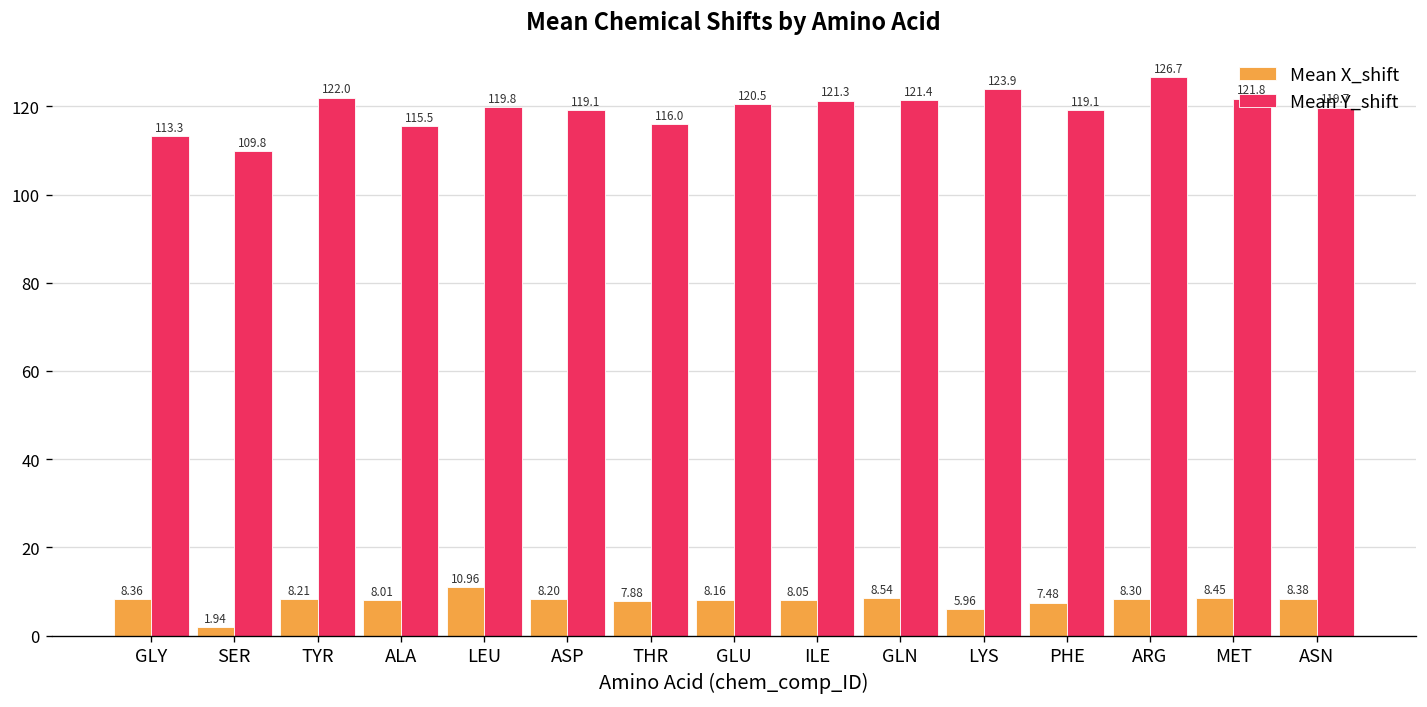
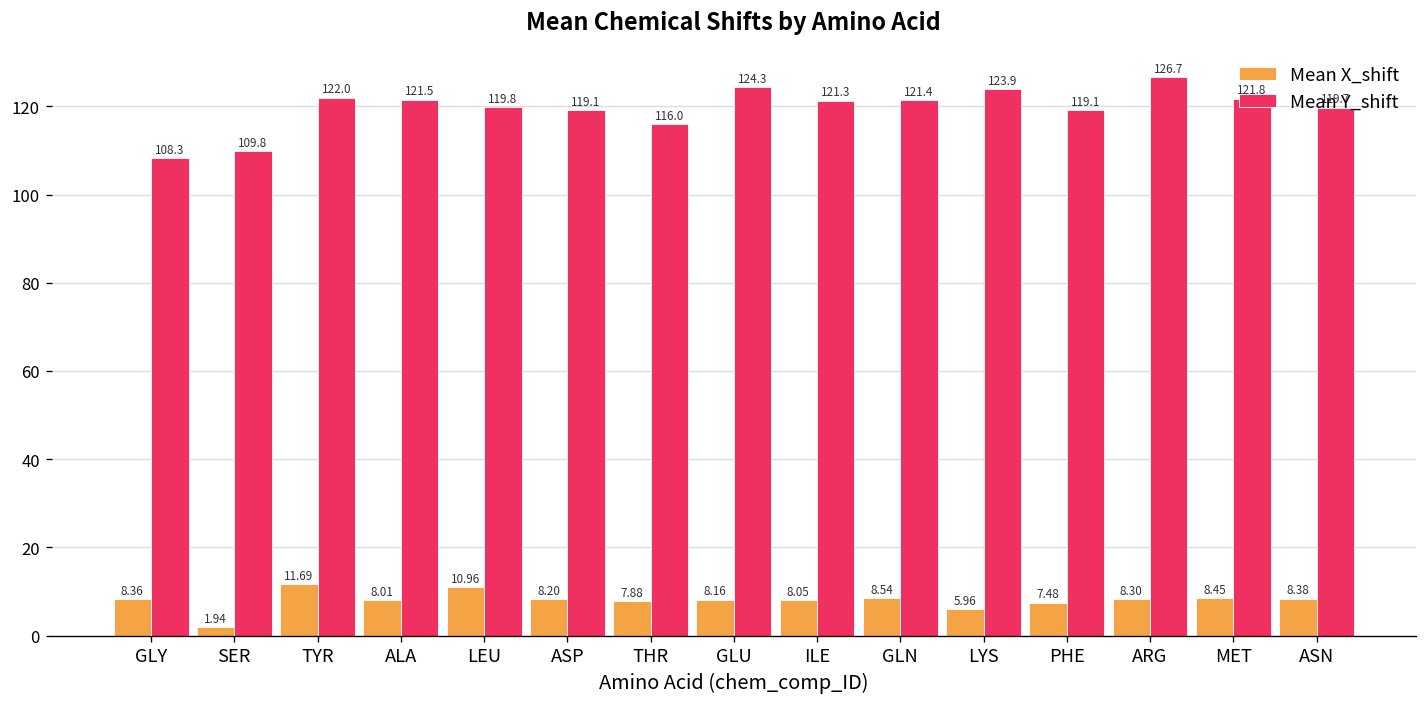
Mean Y_shift, GLY: 113.3 -> 108.3
Mean X_shift, TYR: 8.21 -> 11.69
Mean Y_shift, ALA: 115.5 -> 121.5
Mean Y_shift, GLU: 120.5 -> 124.3
